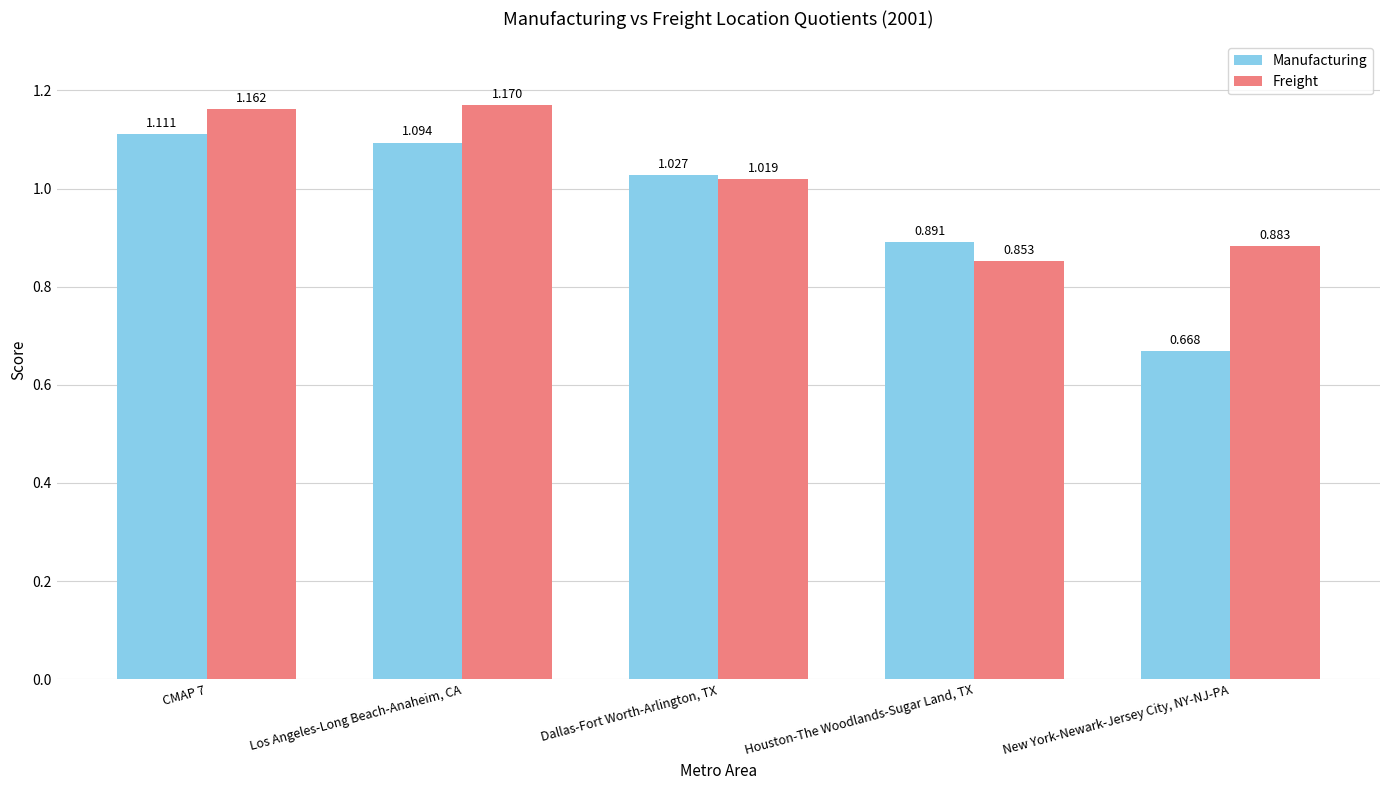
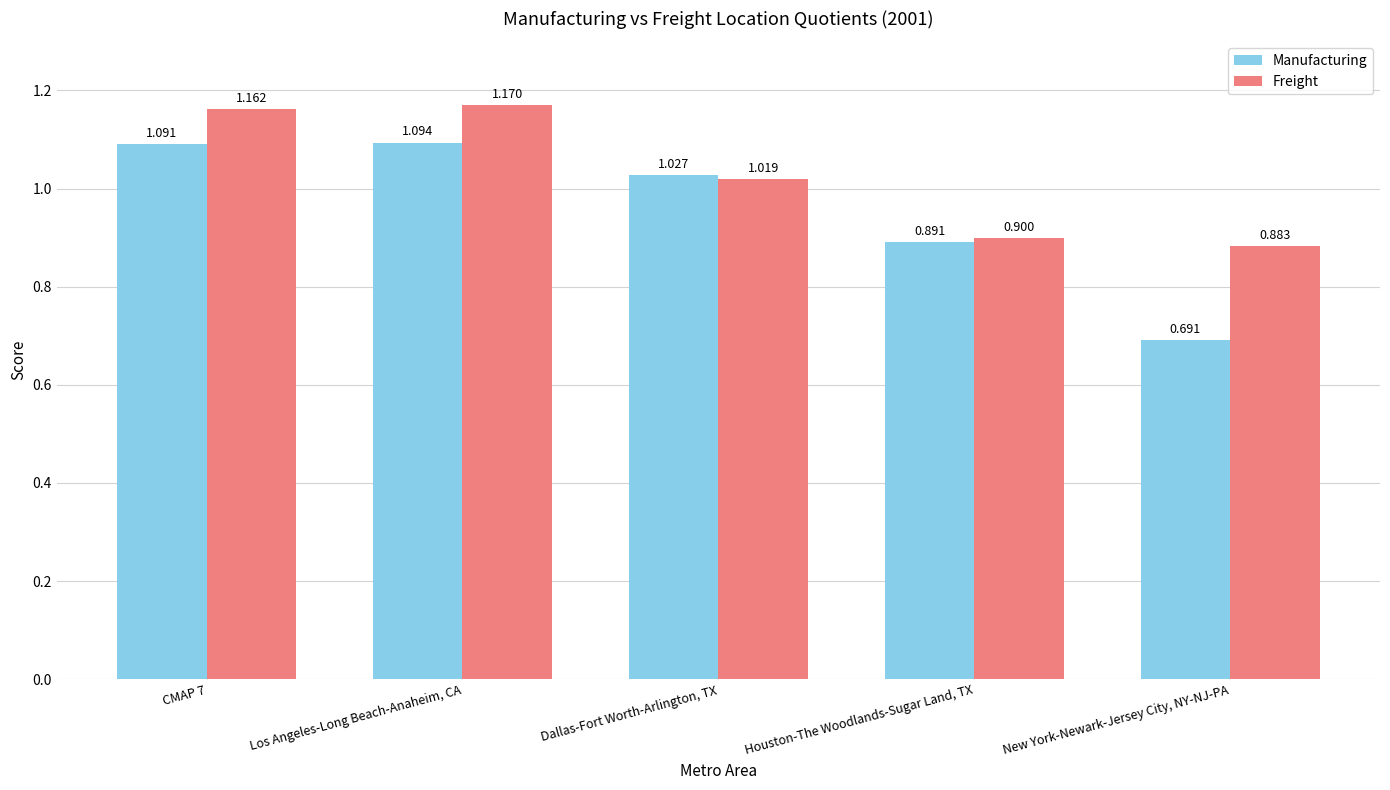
Manufacturing, CMAP 7: 1.111 -> 1.091
Freight, Houston-The Woodlands-Sugar Land, TX: 0.853 -> 0.900
Manufacturing, New York-Newark-Jersey City, NY-NJ-PA: 0.668 -> 0.691
